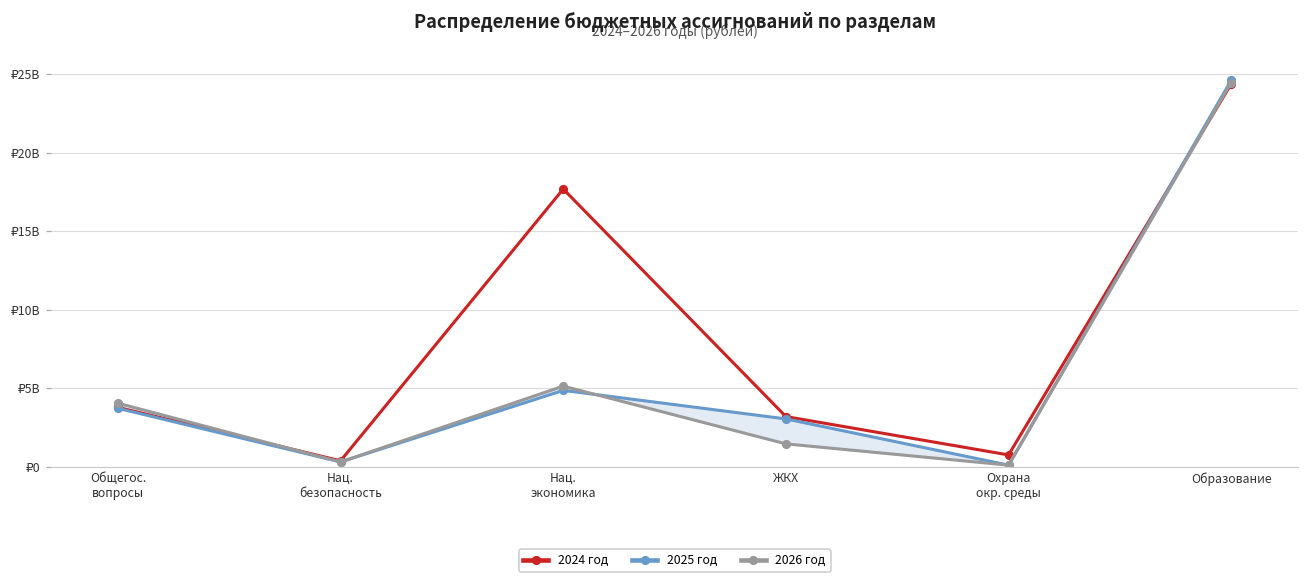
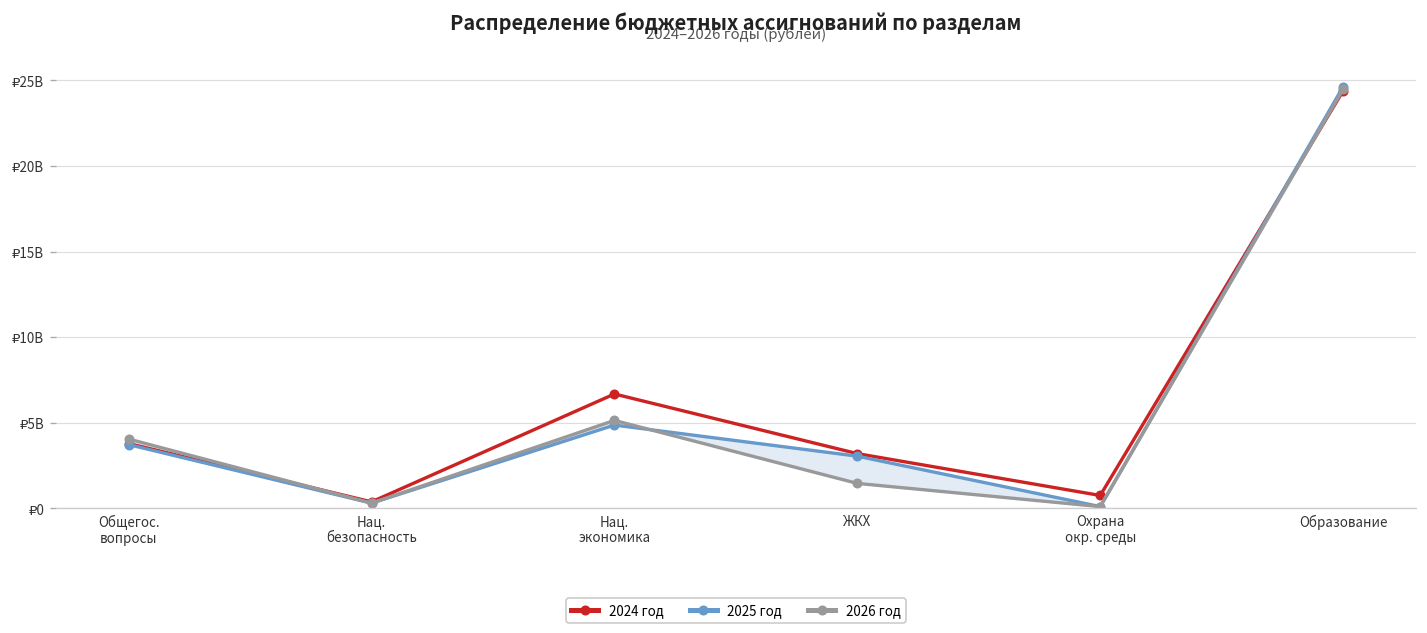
2024 год, Нац. экономика: ₽17700000000 -> ₽6700000000
